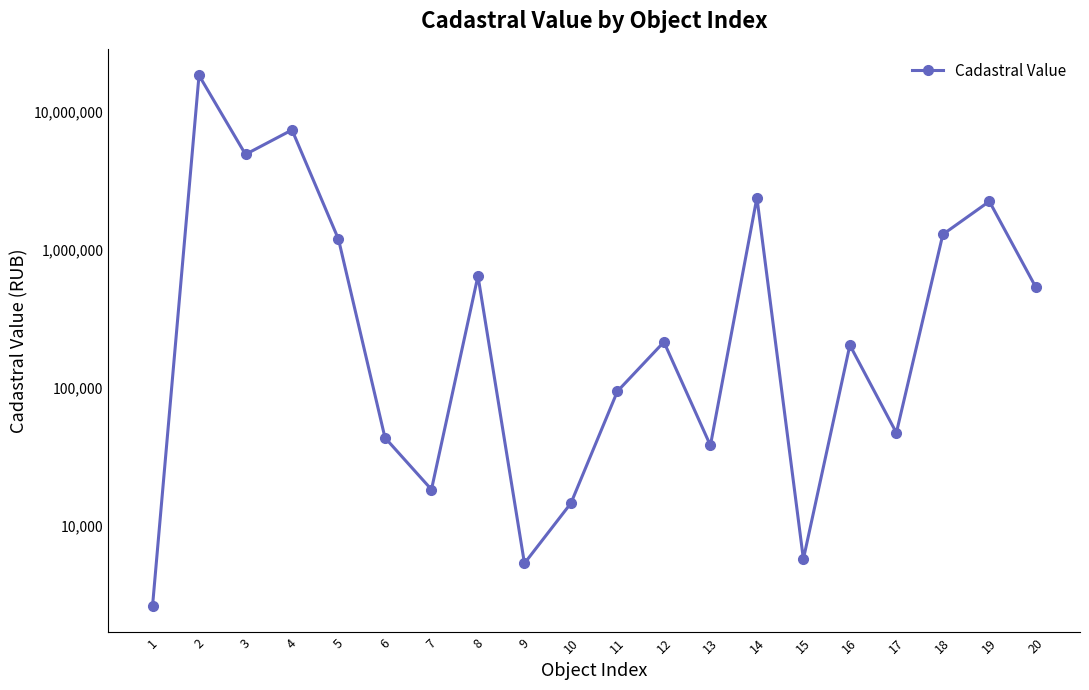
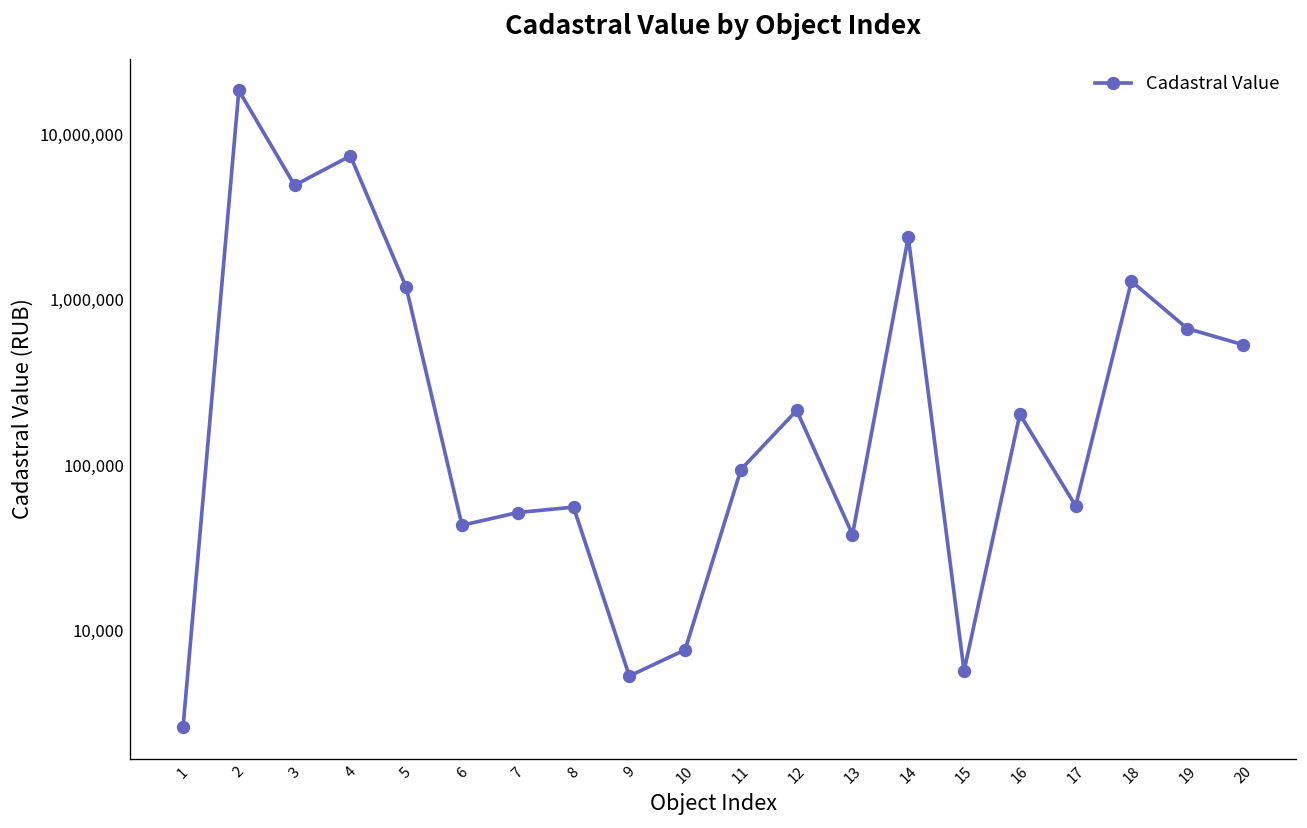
7: 18,000 -> 52,000
8: 600,000 -> 56,000
10: 15,000 -> 8,000
17: 47,000 -> 57,000
19: 2,200,000 -> 700,000
